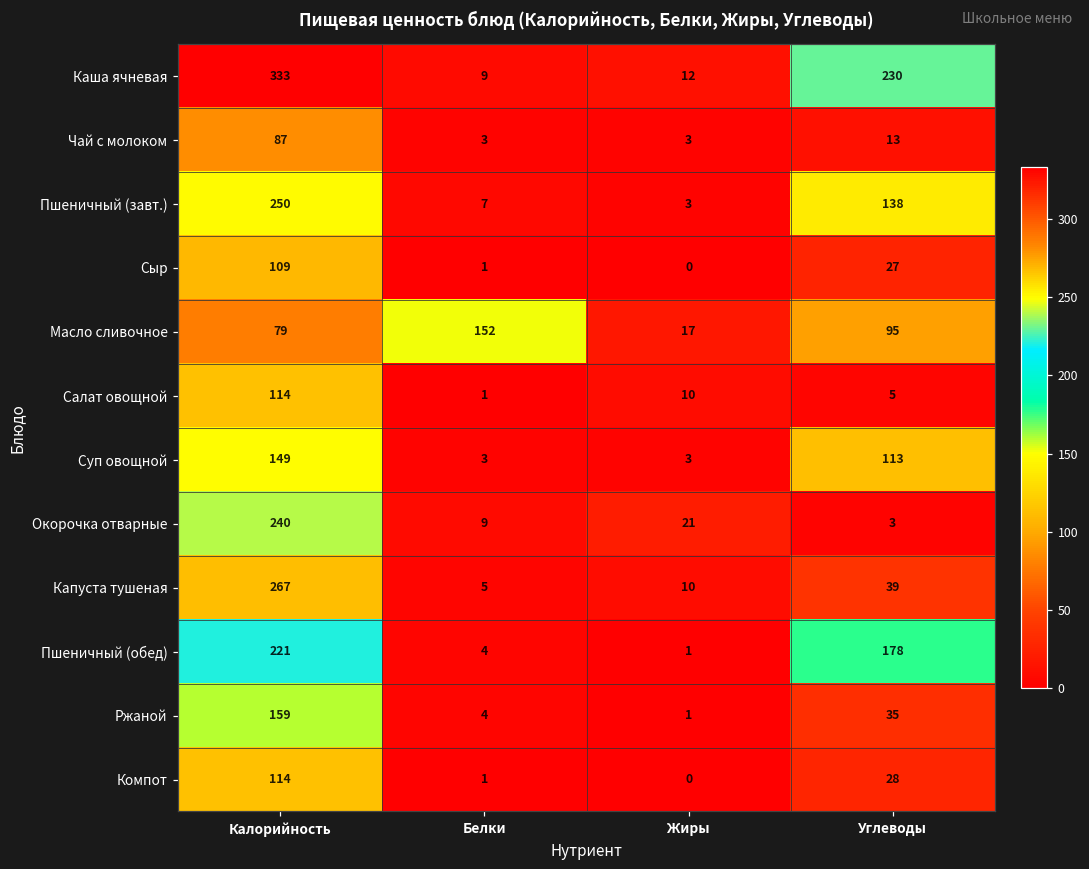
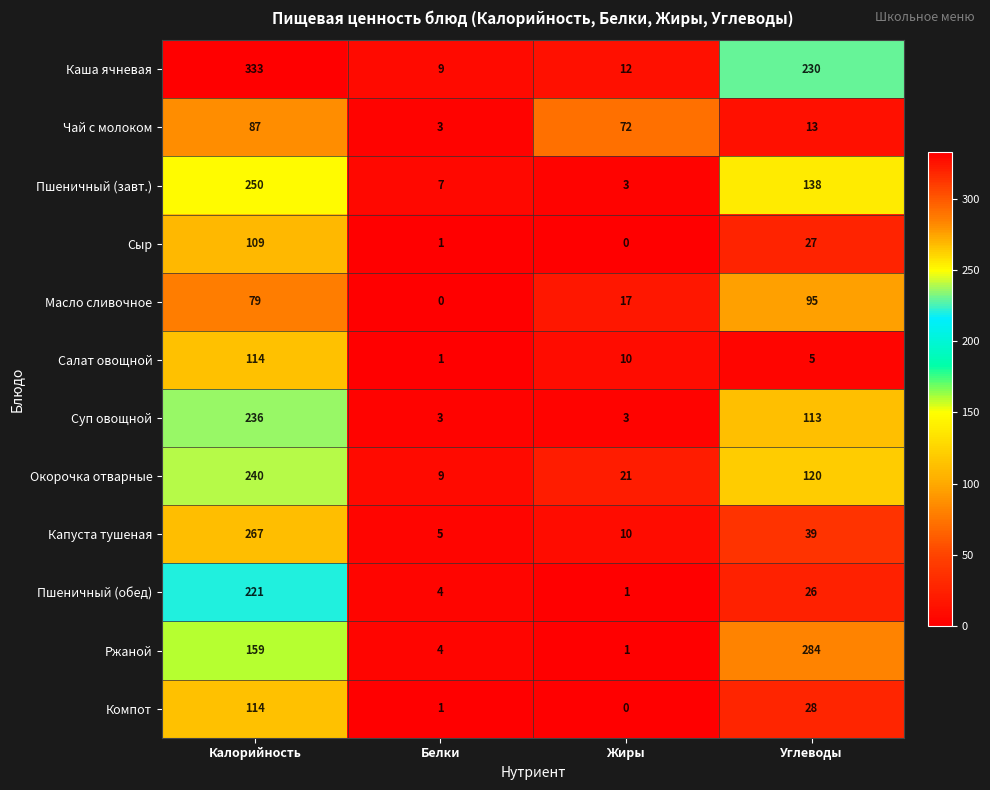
Чай с молоком, Жиры: 3 -> 72
Масло сливочное, Белки: 152 -> 0
Суп овощной, Калорийность: 149 -> 236
Окорочка отварные, Углеводы: 3 -> 120
Пшеничный (обед), Углеводы: 178 -> 26
Ржаной, Углеводы: 35 -> 284
